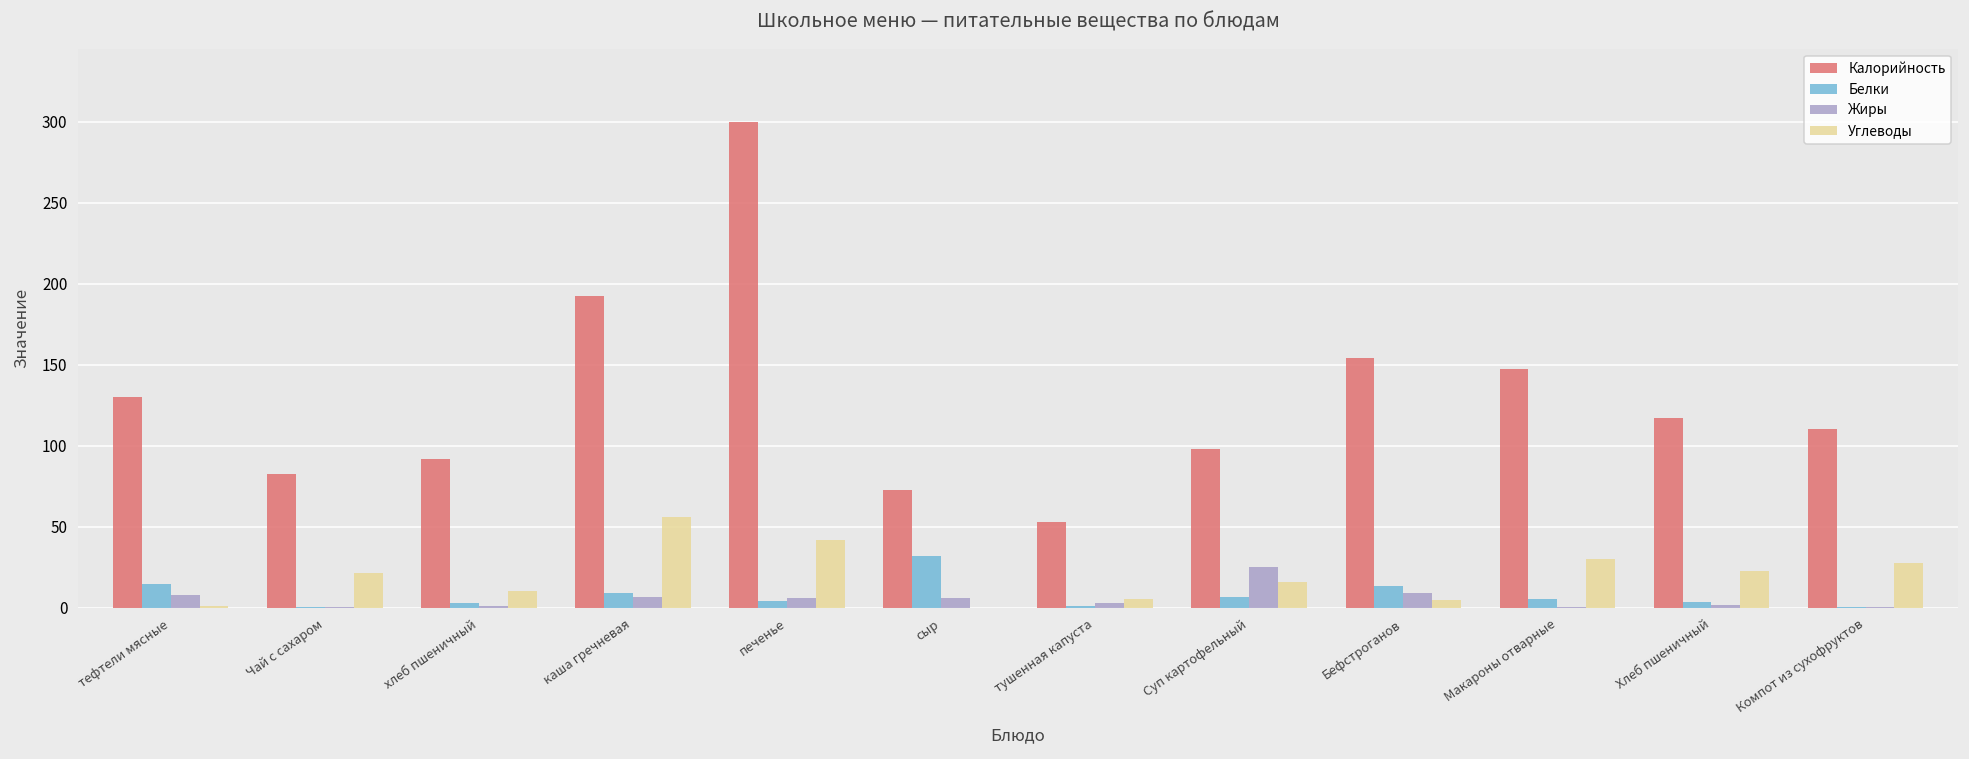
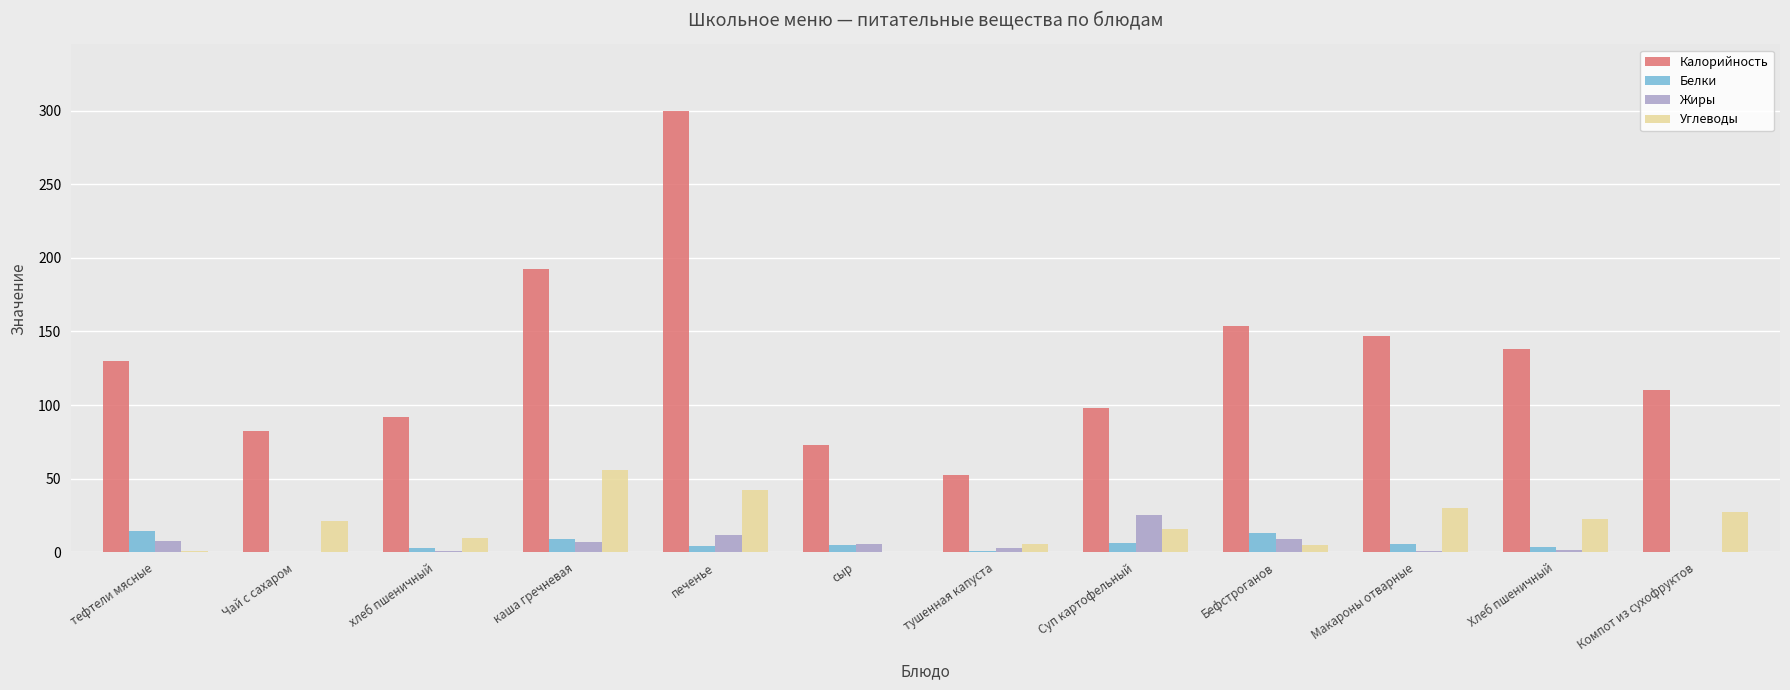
Жиры, печенье: 6 -> 12
Белки, сыр: 32 -> 5
Калорийность, Хлеб пшеничный: 117 -> 138
